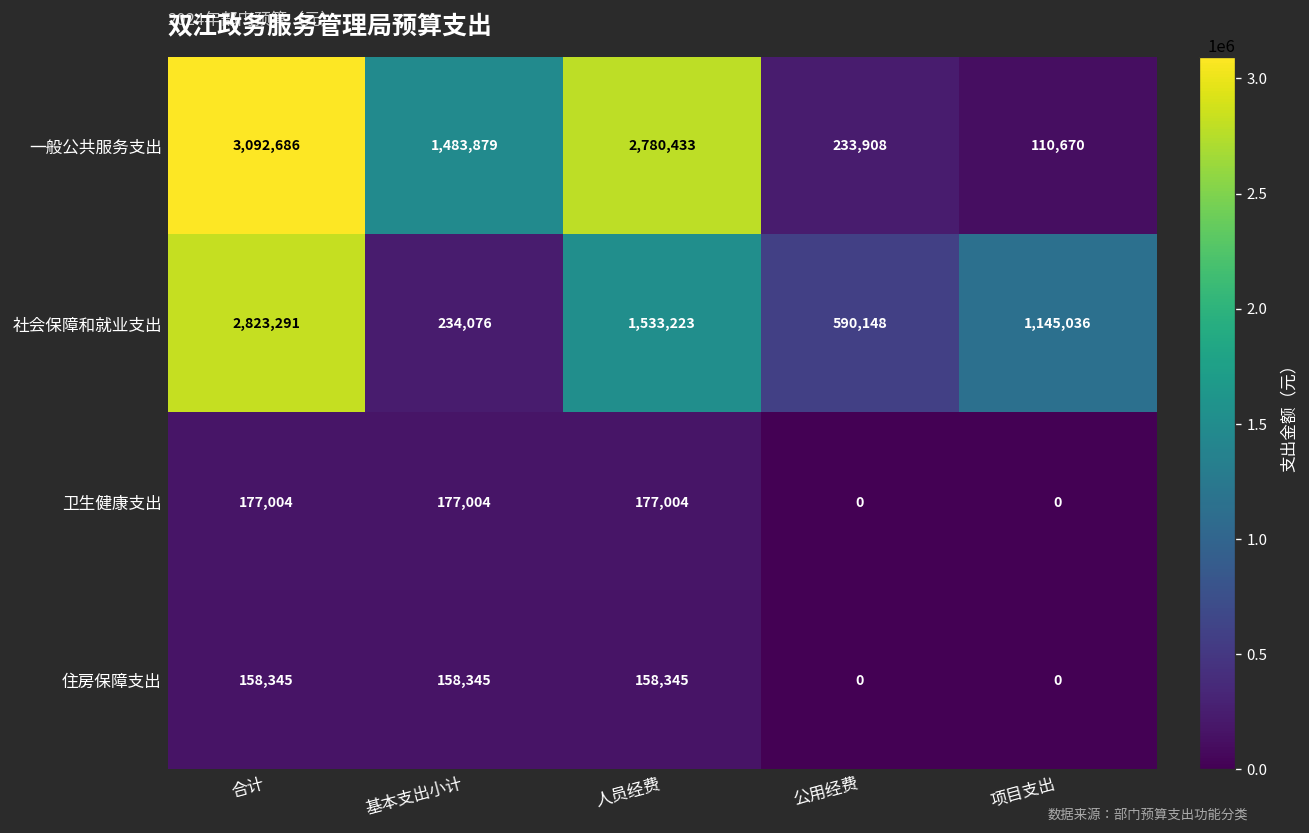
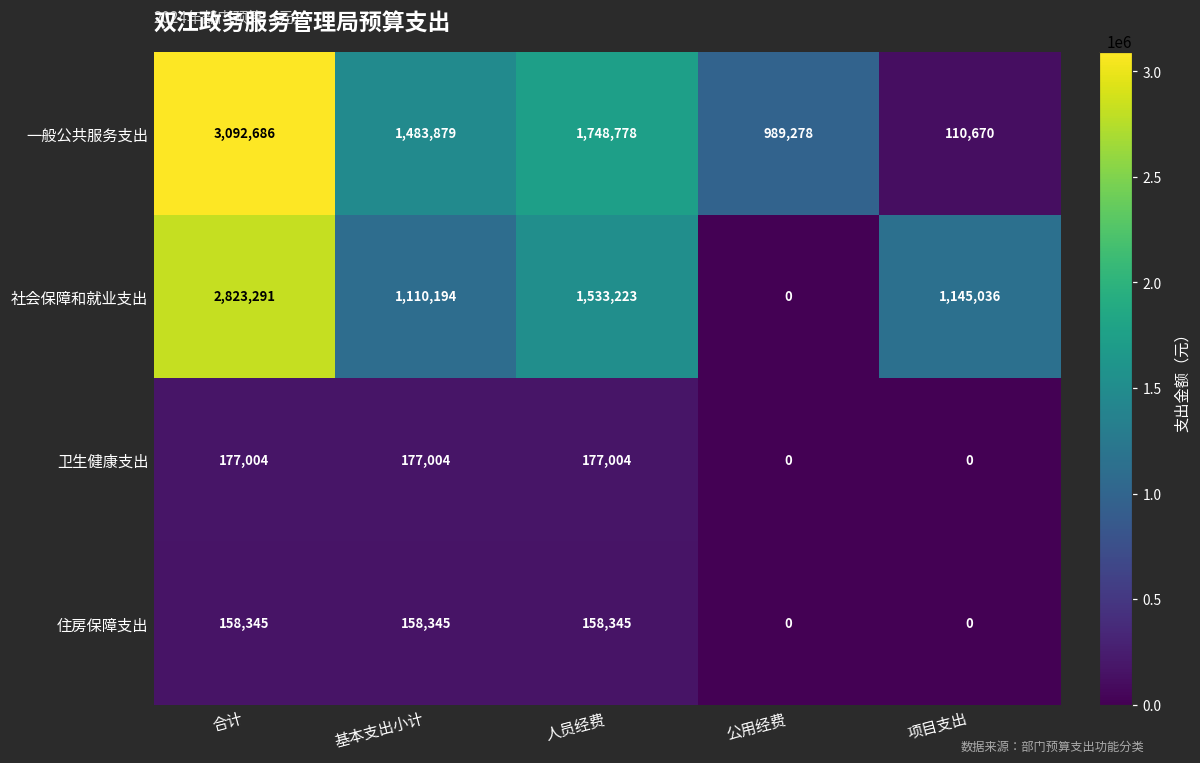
一般公共服务支出, 人员经费: 2,780,433 -> 1,748,778
一般公共服务支出, 公用经费: 233,908 -> 989,278
社会保障和就业支出, 基本支出小计: 234,076 -> 1,110,194
社会保障和就业支出, 公用经费: 590,148 -> 0
